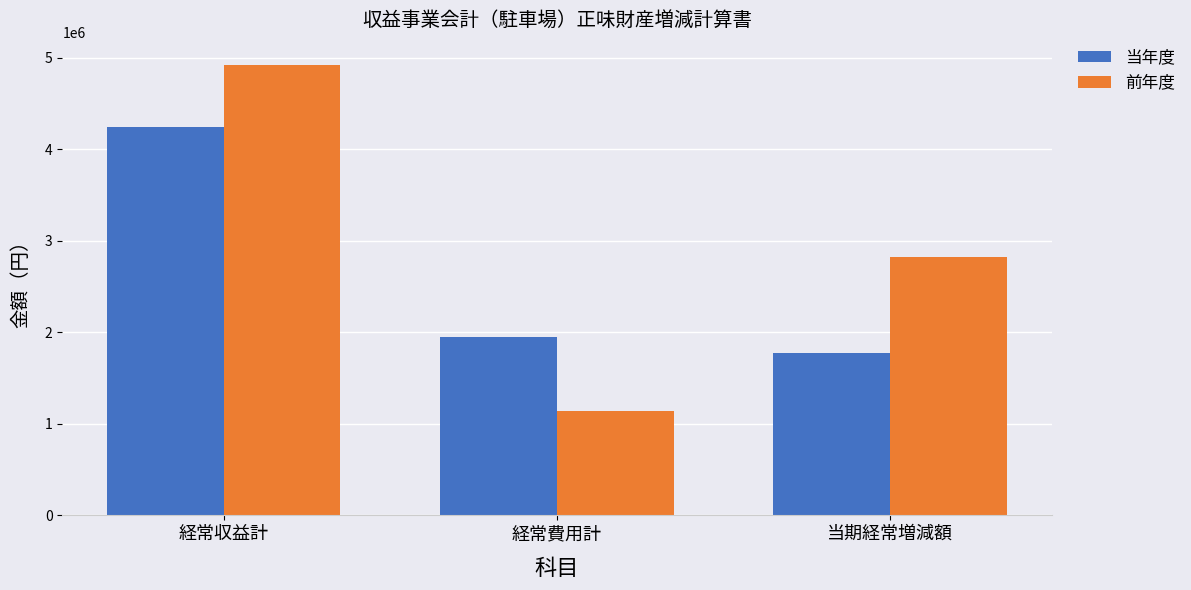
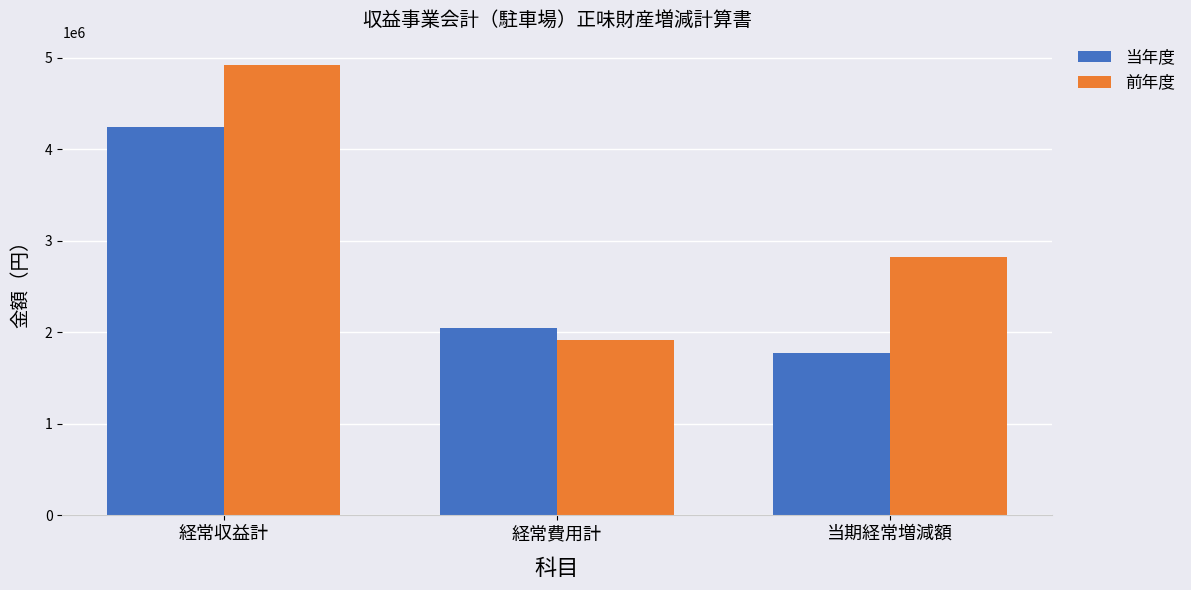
当年度, 経常費用計: 1950000 -> 2050000
前年度, 経常費用計: 1100000 -> 1900000
